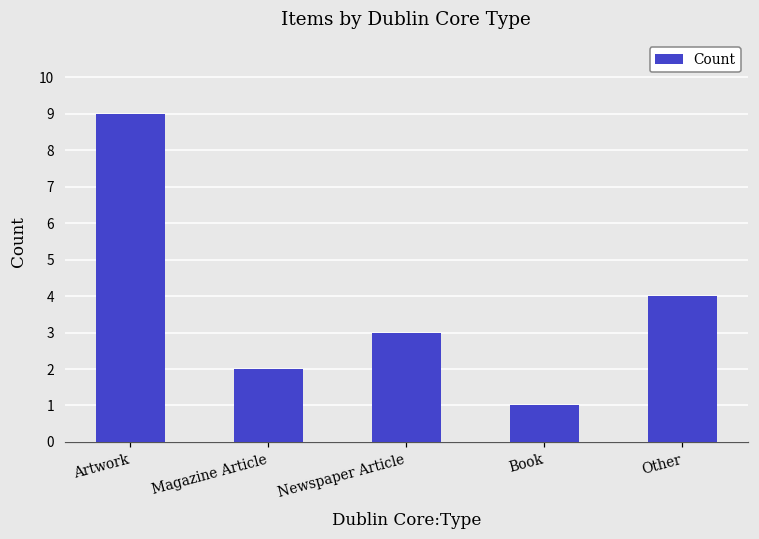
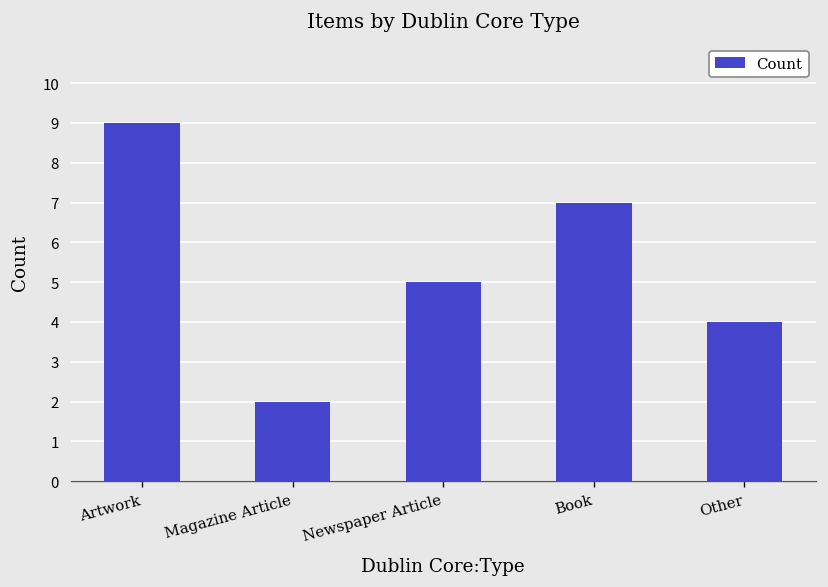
Newspaper Article: 3 -> 5
Book: 1 -> 7
